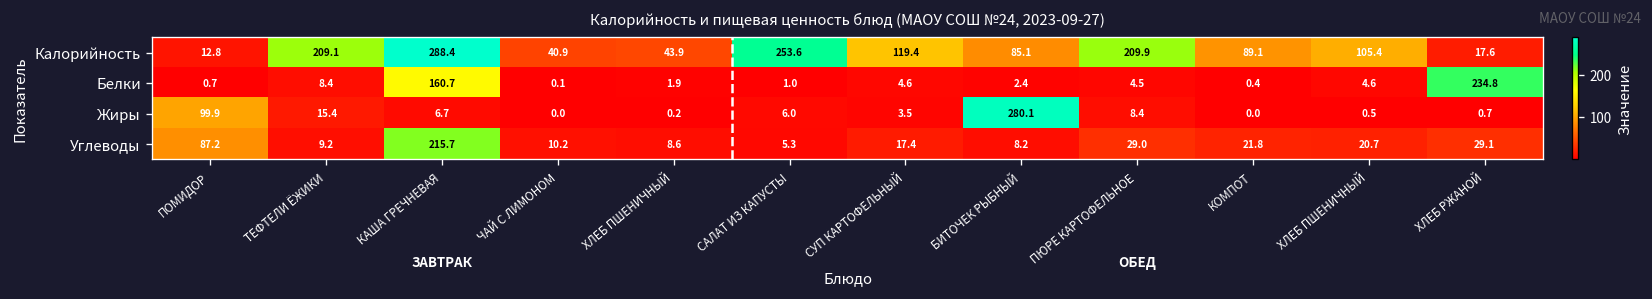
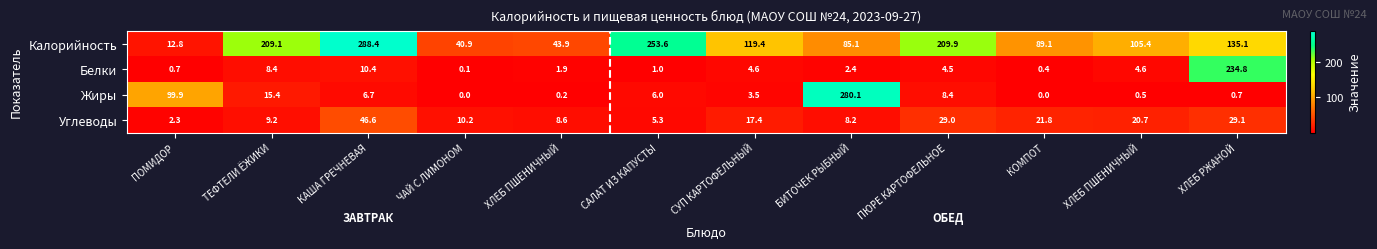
Калорийность, ХЛЕБ РЖАНОЙ: 17.6 -> 135.1
Белки, КАША ГРЕЧНЕВАЯ: 160.7 -> 10.4
Углеводы, ПОМИДОР: 87.2 -> 2.3
Углеводы, КАША ГРЕЧНЕВАЯ: 215.7 -> 46.6
